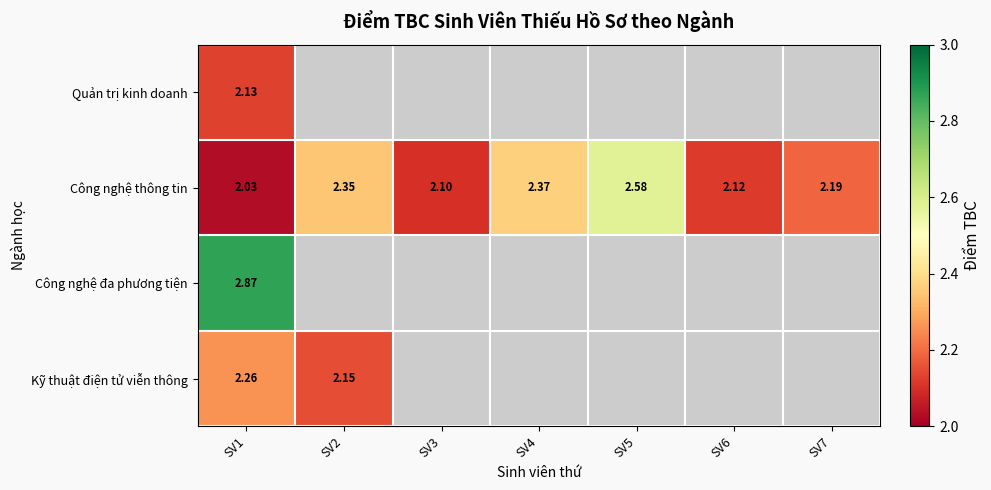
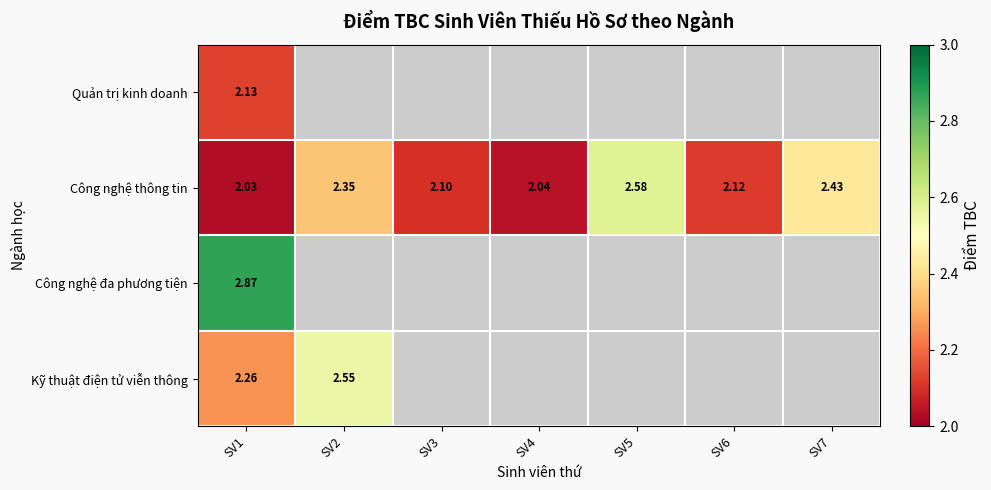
Công nghệ thông tin, SV4: 2.37 -> 2.04
Công nghệ thông tin, SV7: 2.19 -> 2.43
Kỹ thuật điện tử viễn thông, SV2: 2.15 -> 2.55
